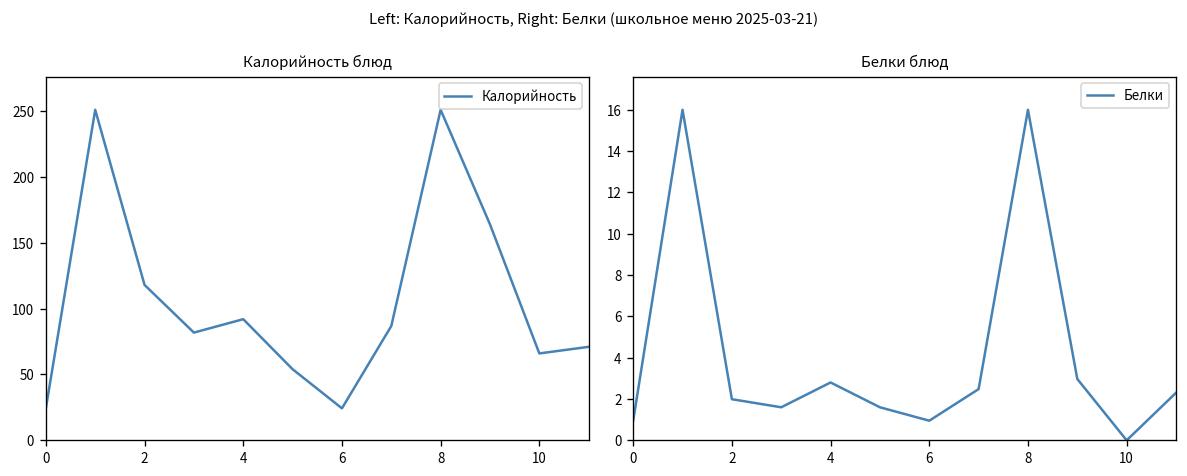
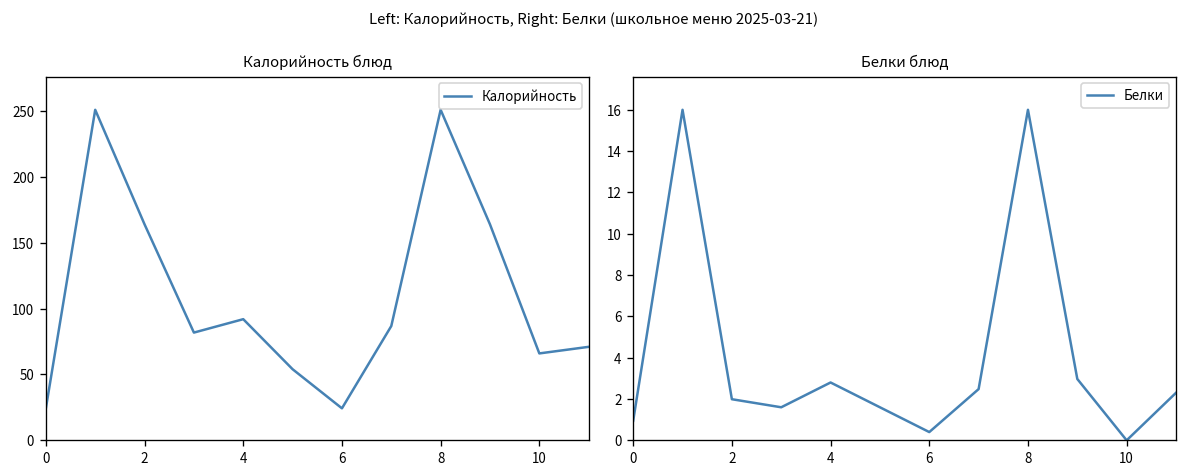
Калорийность блюд, 2: 118 -> 164
Белки блюд, 6: 1.0 -> 0.4
